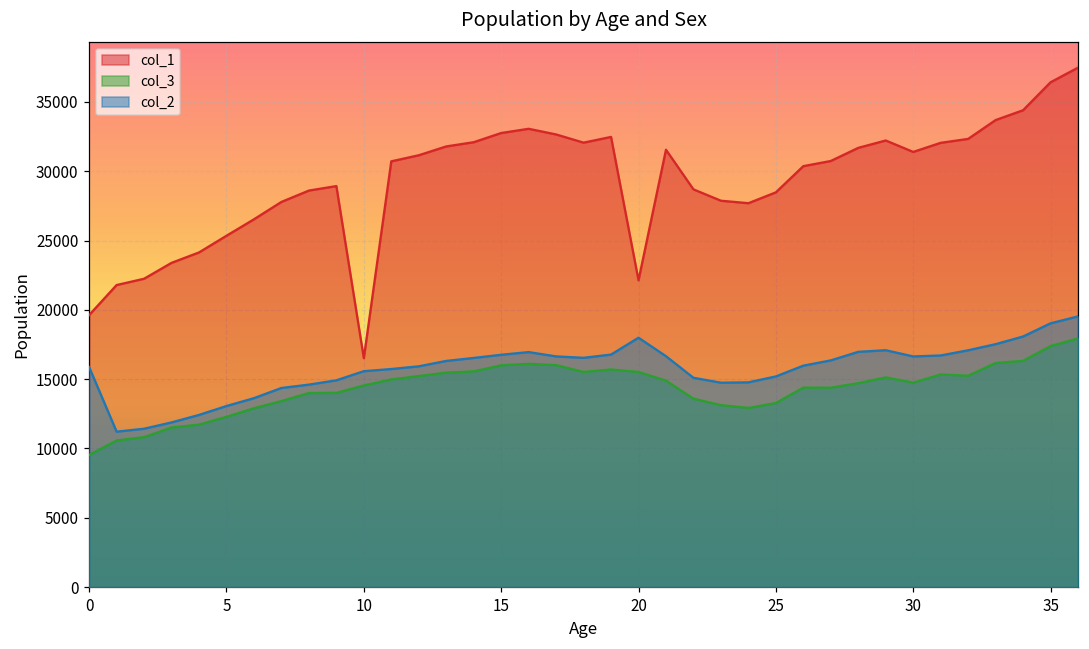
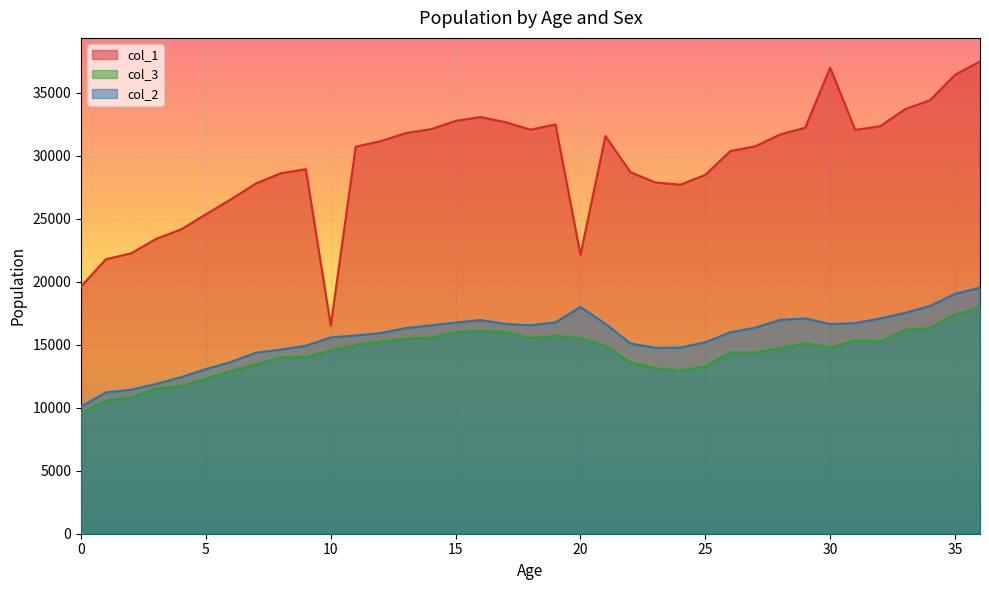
col_2, 0: 15900 -> 10100
col_1, 30: 31400 -> 37000
